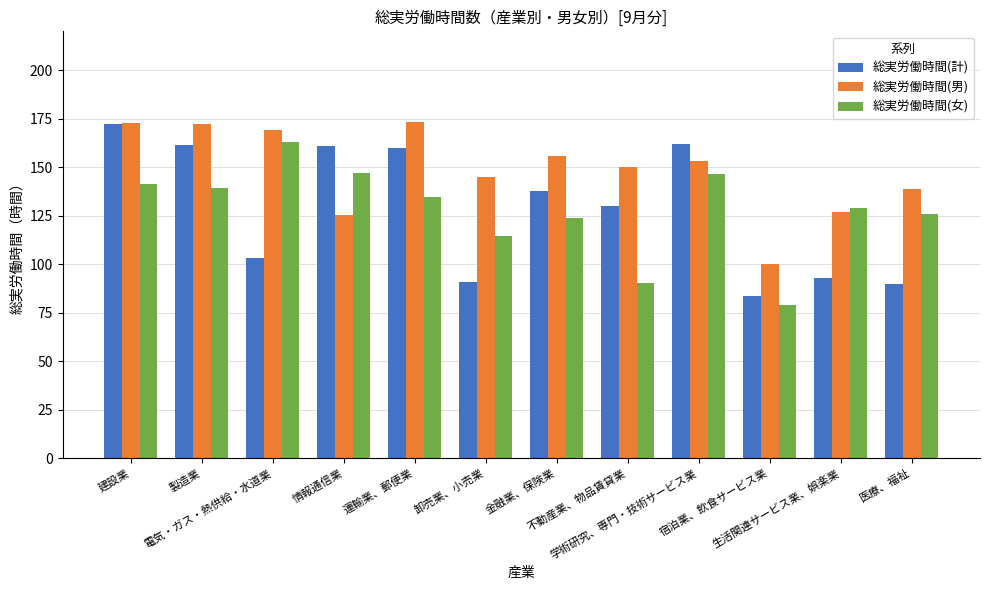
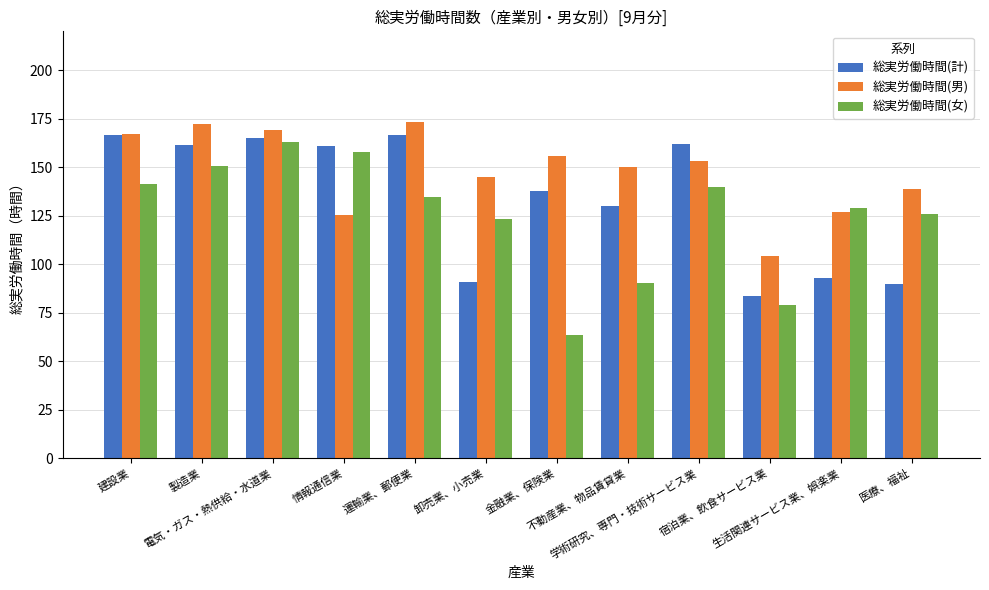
総実労働時間(計), 建設業: 172 -> 167
総実労働時間(男), 建設業: 173 -> 167
総実労働時間(女), 製造業: 139 -> 150
総実労働時間(計), 電気・ガス・熱供給・水道業: 103 -> 165
総実労働時間(女), 情報通信業: 147 -> 158
総実労働時間(計), 運輸業、郵便業: 160 -> 167
総実労働時間(女), 卸売業、小売業: 114 -> 123
総実労働時間(女), 金融業、保険業: 124 -> 63
総実労働時間(女), 学術研究、専門・技術サービス業: 147 -> 140
総実労働時間(男), 宿泊業、飲食サービス業: 100 -> 104
